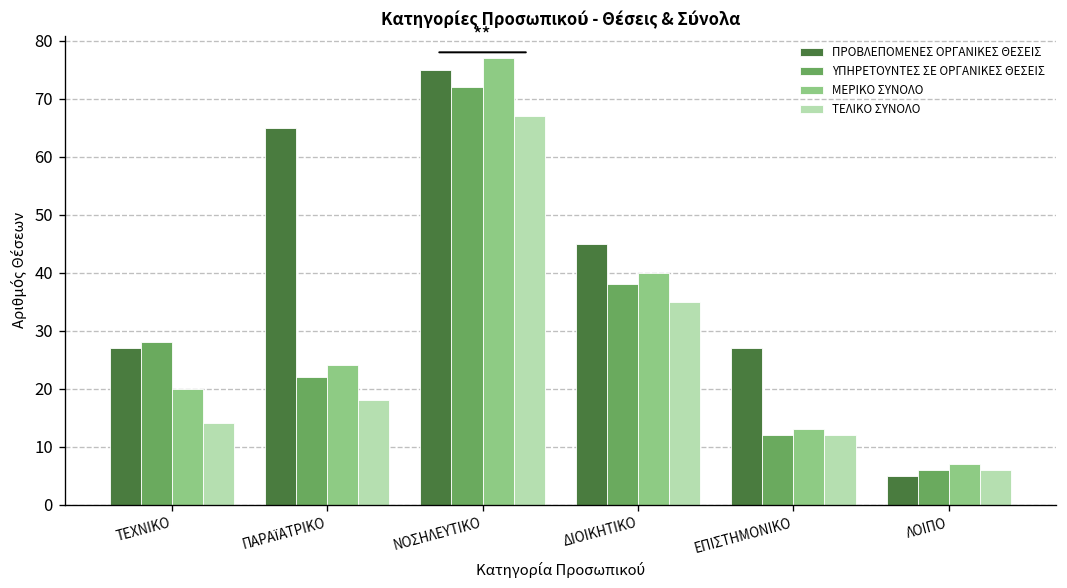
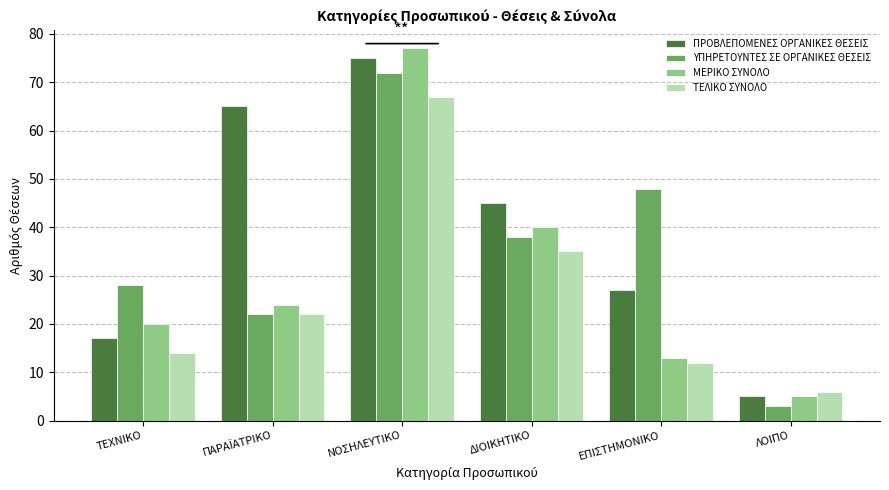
ΠΡΟΒΛΕΠΟΜΕΝΕΣ ΟΡΓΑΝΙΚΕΣ ΘΕΣΕΙΣ, ΤΕΧΝΙΚΟ: 27 -> 17
ΤΕΛΙΚΟ ΣΥΝΟΛΟ, ΠΑΡΑΪΑΤΡΙΚΟ: 18 -> 22
ΥΠΗΡΕΤΟΥΝΤΕΣ ΣΕ ΟΡΓΑΝΙΚΕΣ ΘΕΣΕΙΣ, ΕΠΙΣΤΗΜΟΝΙΚΟ: 12 -> 48
ΥΠΗΡΕΤΟΥΝΤΕΣ ΣΕ ΟΡΓΑΝΙΚΕΣ ΘΕΣΕΙΣ, ΛΟΙΠΟ: 6 -> 3
ΜΕΡΙΚΟ ΣΥΝΟΛΟ, ΛΟΙΠΟ: 7 -> 5
